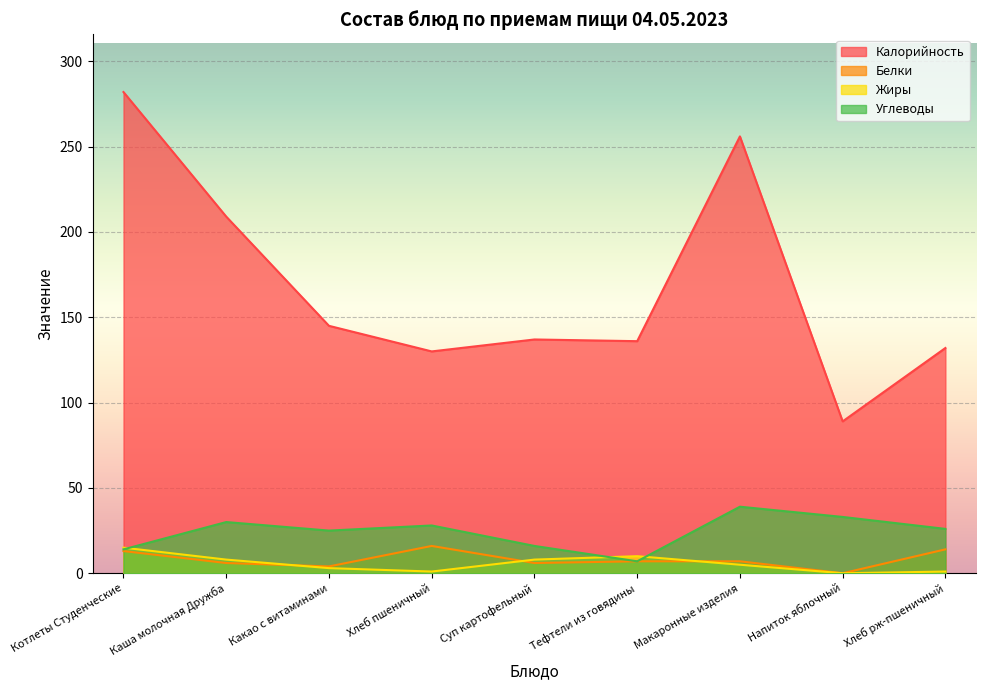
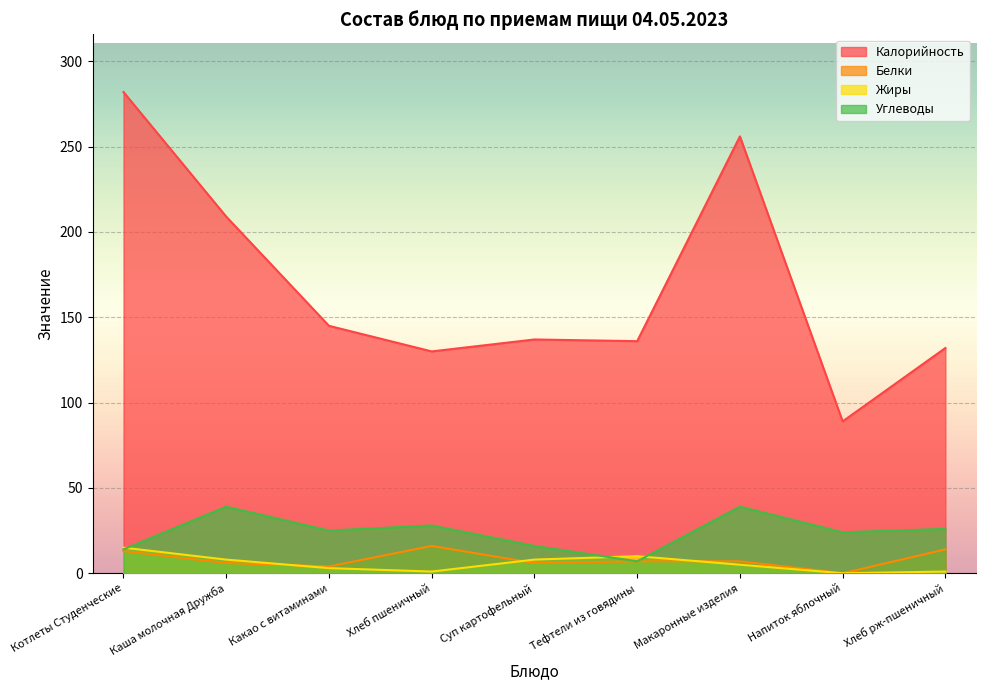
Углеводы, Каша молочная Дружба: 30 -> 39
Углеводы, Напиток яблочный: 33 -> 24
